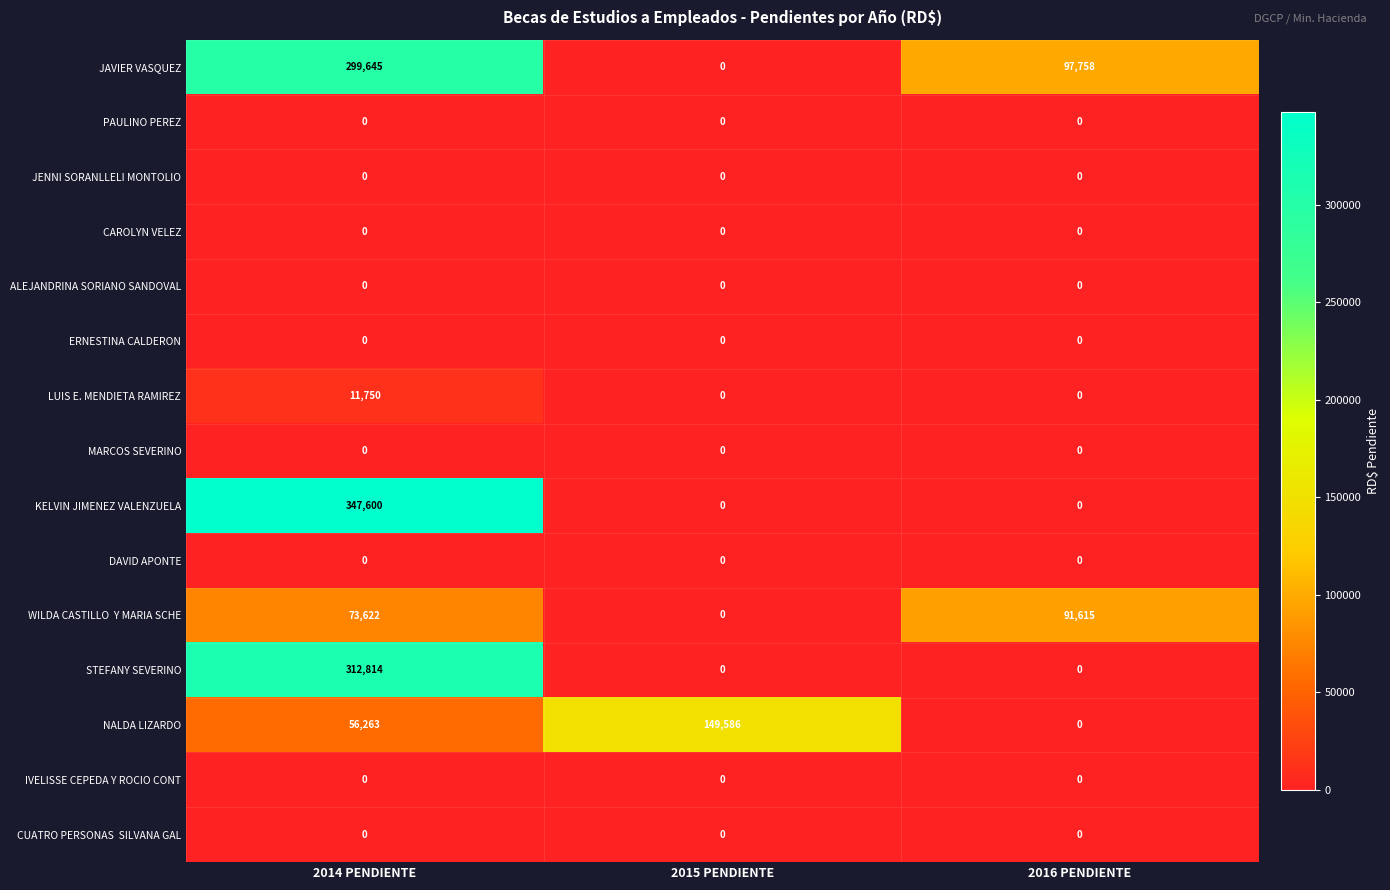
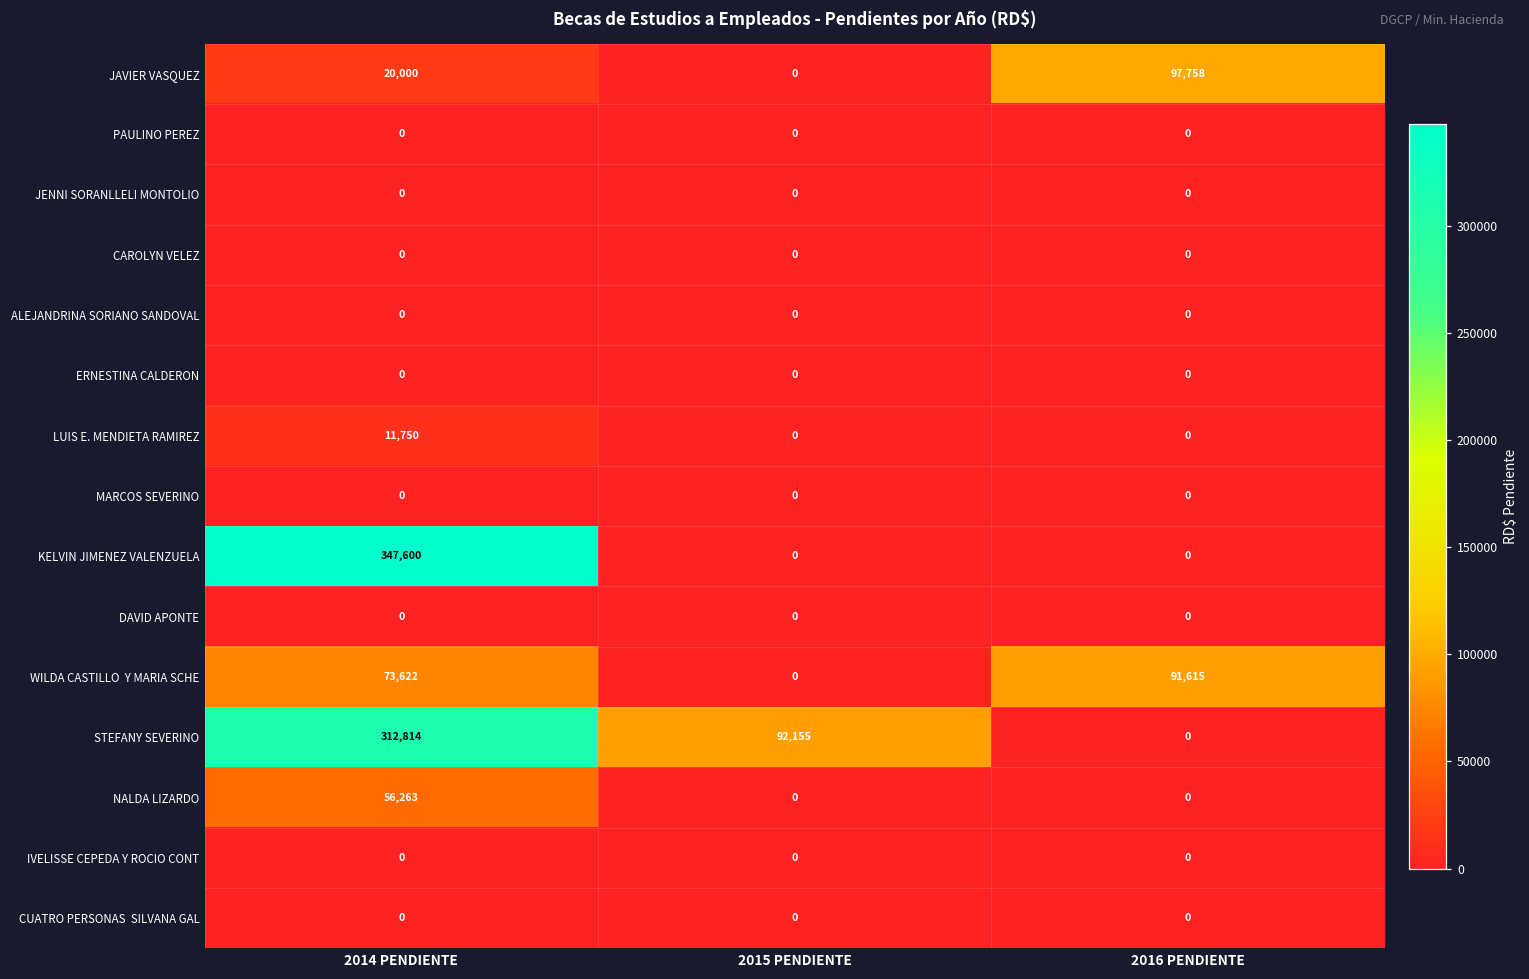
JAVIER VASQUEZ, 2014 PENDIENTE: 299,645 -> 20,000
STEFANY SEVERINO, 2015 PENDIENTE: 0 -> 92,155
NALDA LIZARDO, 2015 PENDIENTE: 149,586 -> 0
